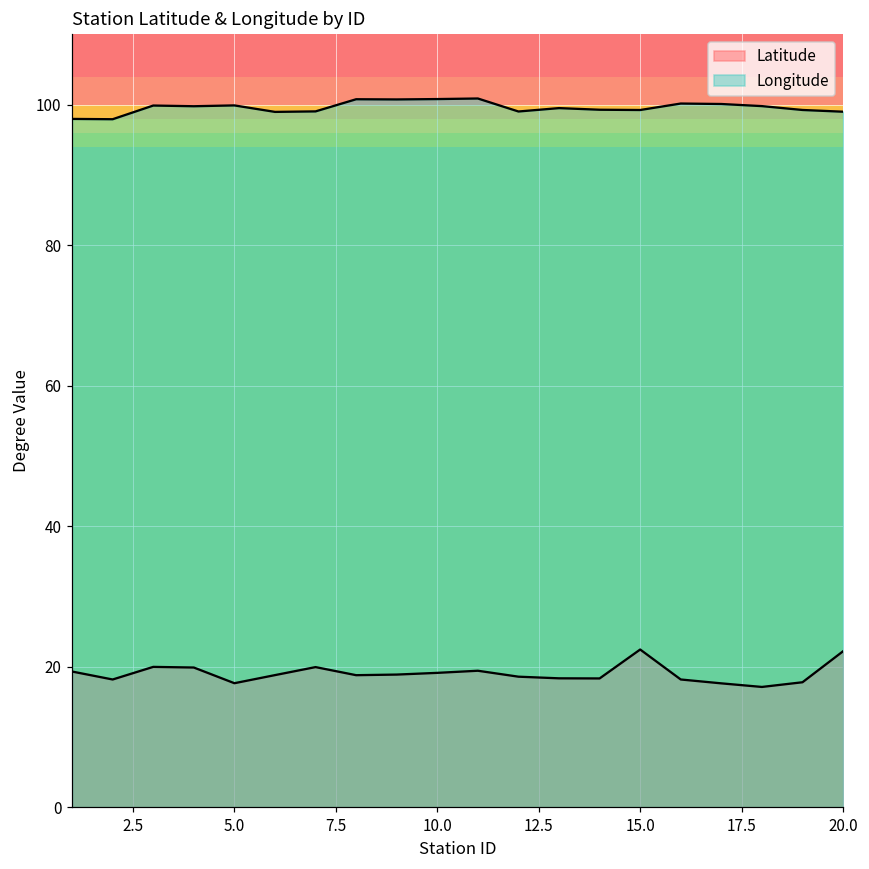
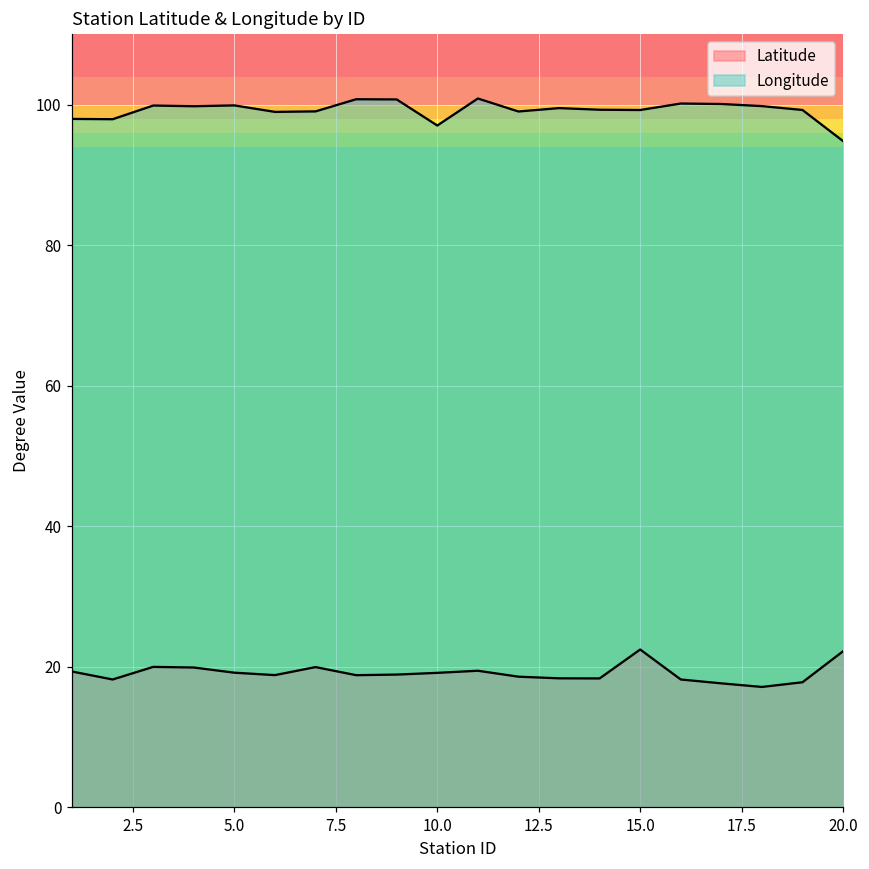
Latitude, 5.0: 18 -> 19
Longitude, 10.0: 101 -> 97
Longitude, 20.0: 99 -> 95
